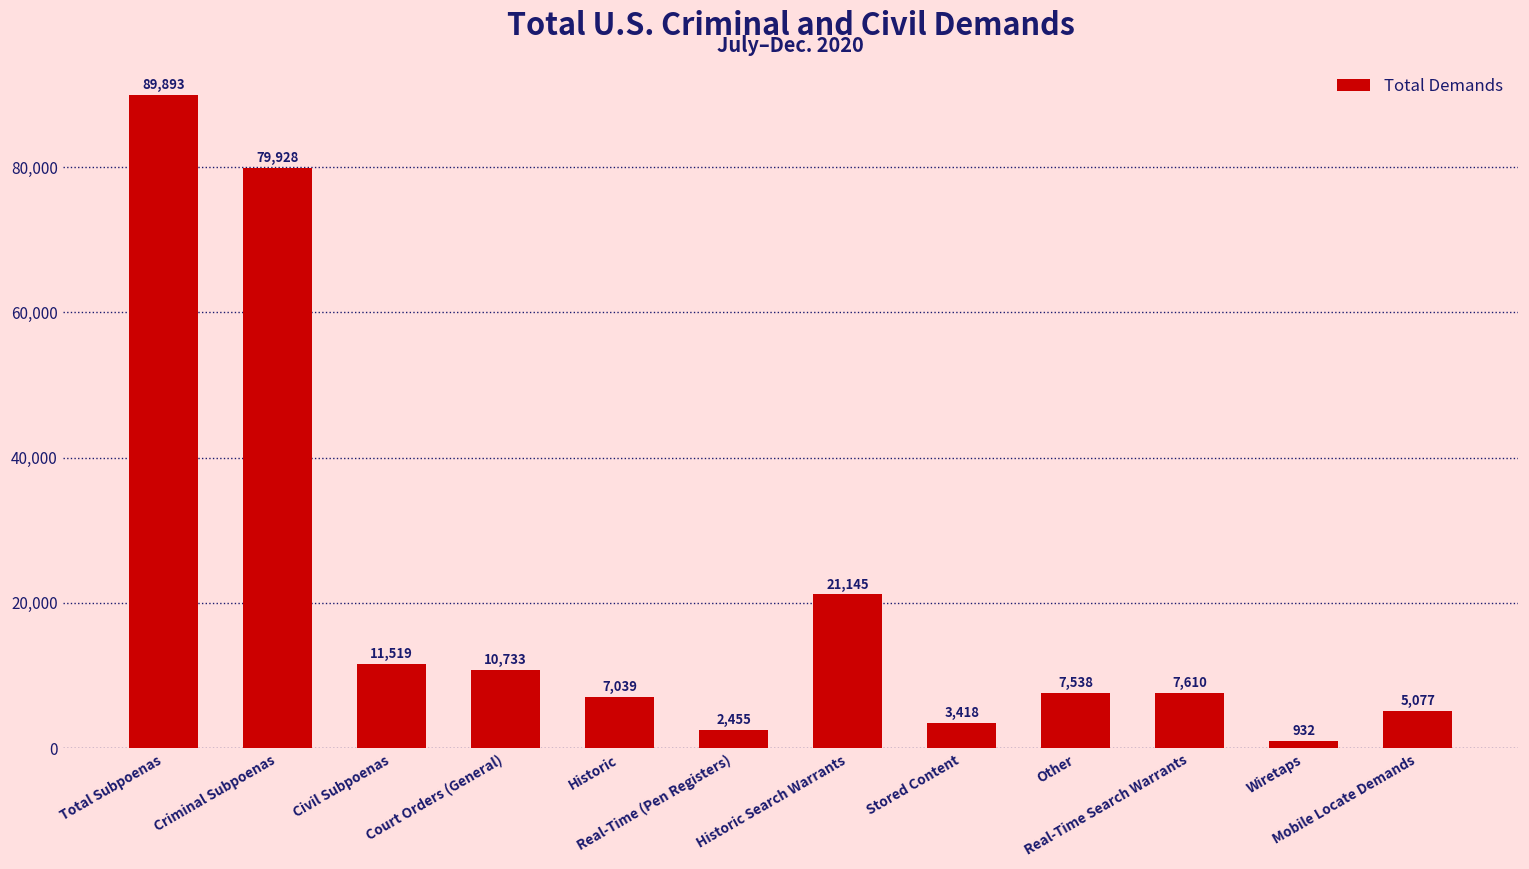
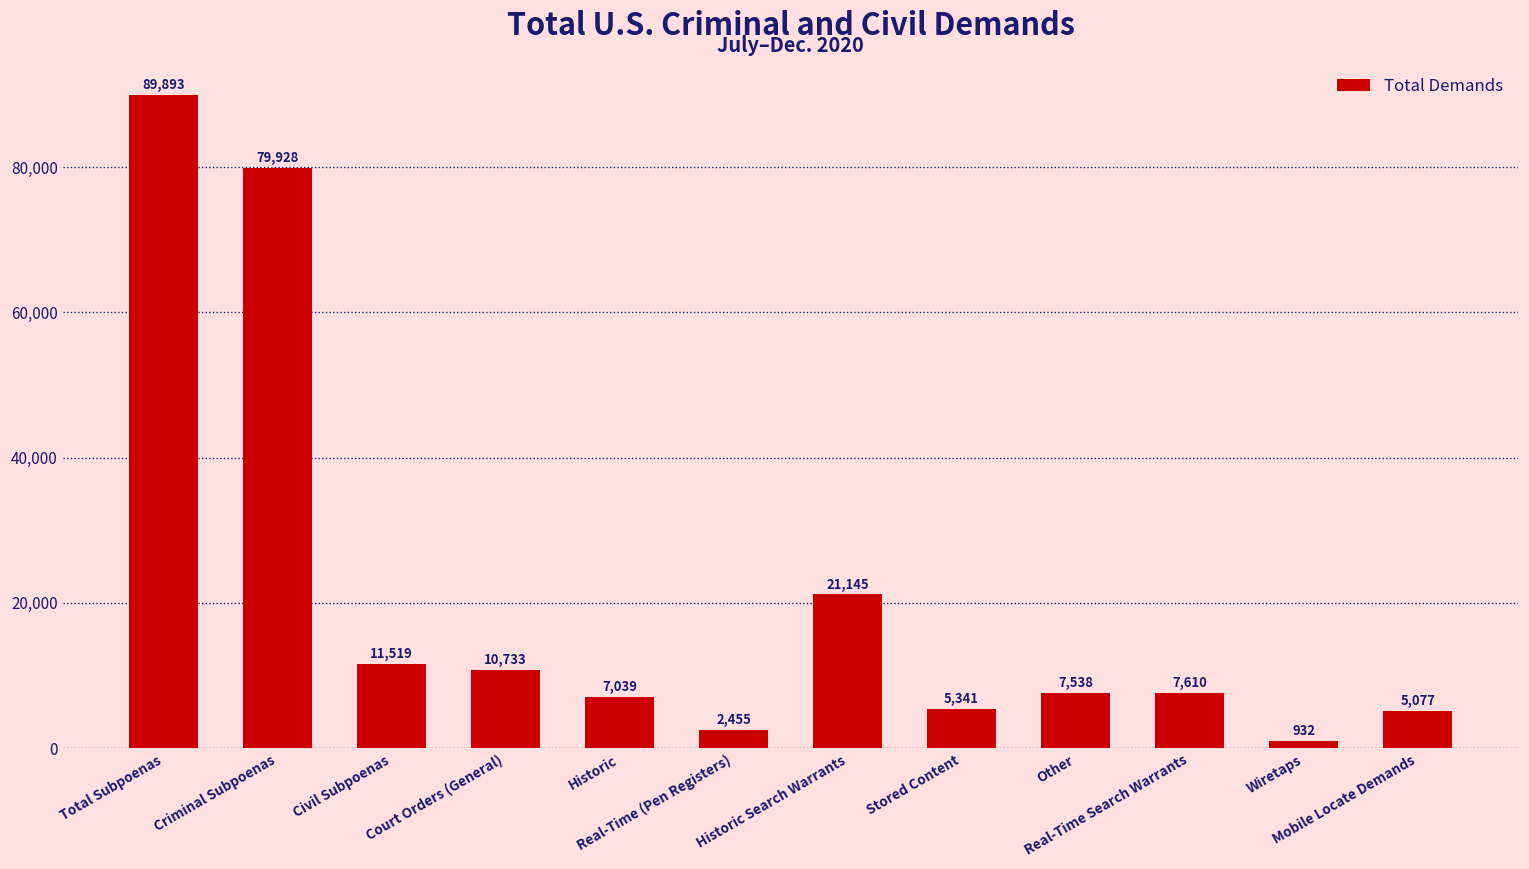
Stored Content: 3,418 -> 5,341
